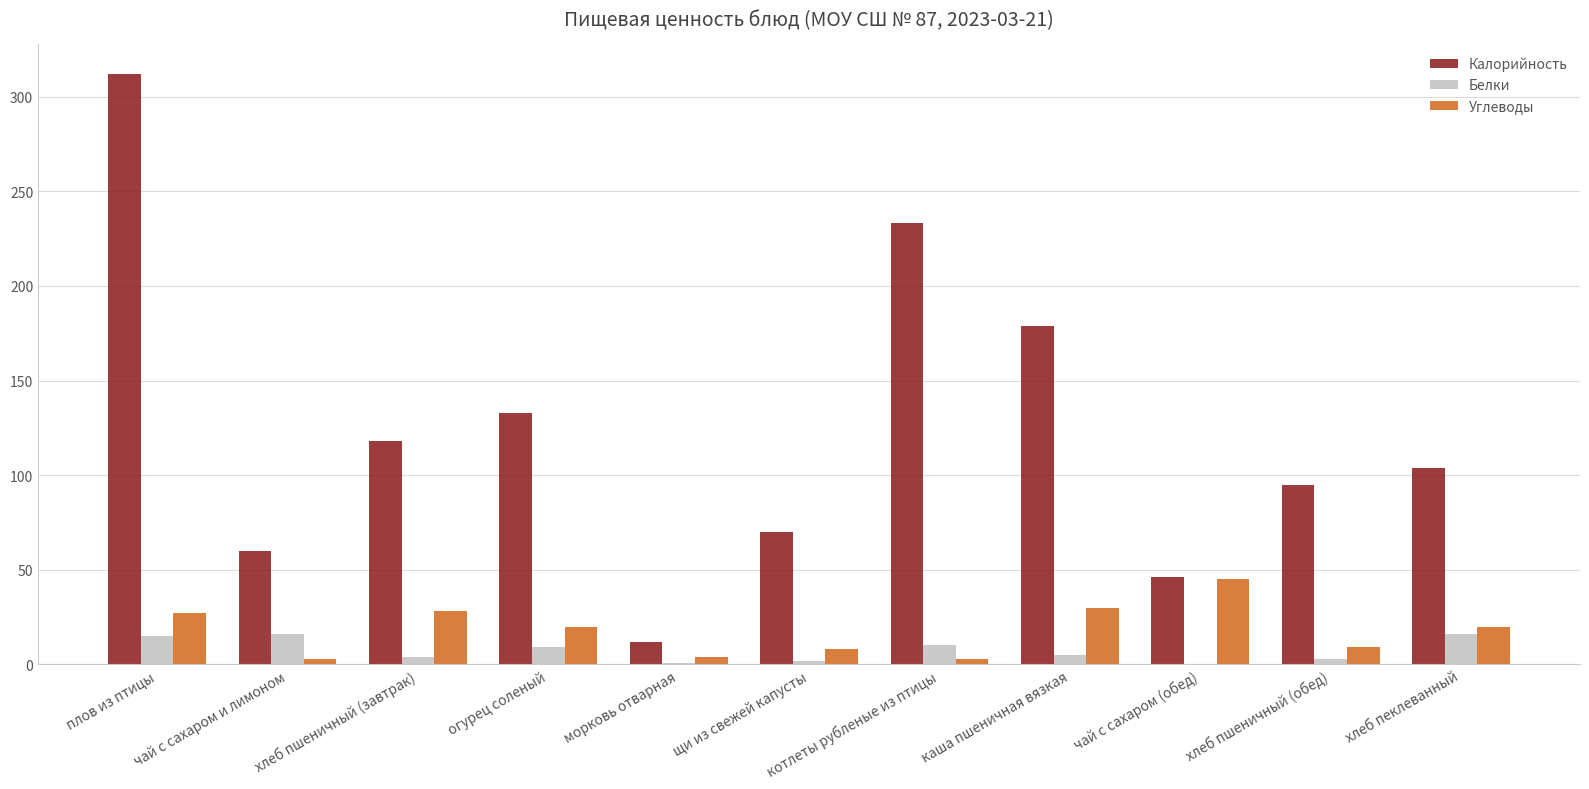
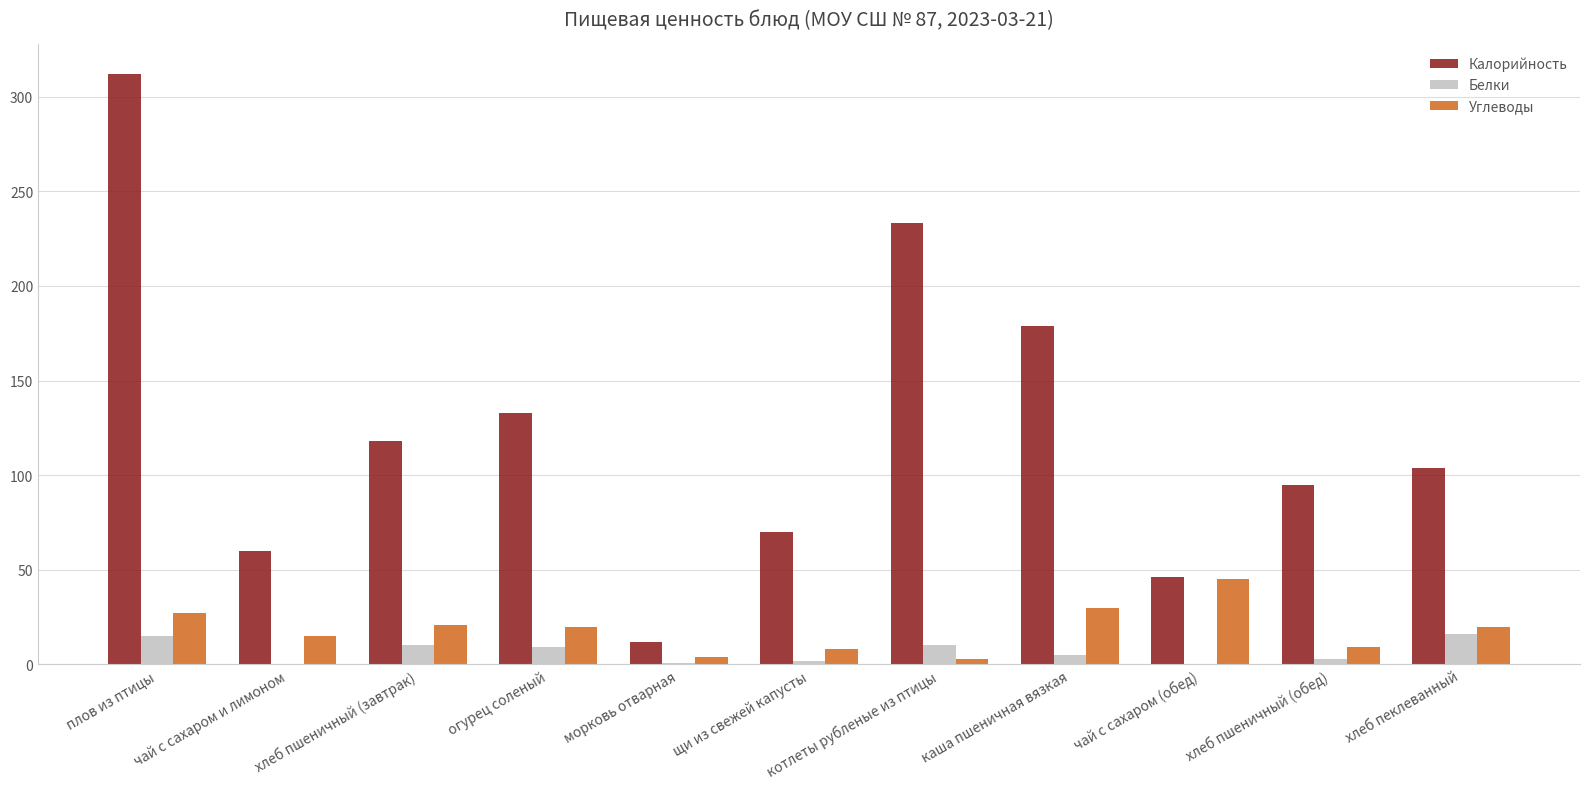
Белки, чай с сахаром и лимоном: 16 -> 0
Углеводы, чай с сахаром и лимоном: 3 -> 15
Белки, хлеб пшеничный (завтрак): 4 -> 10
Углеводы, хлеб пшеничный (завтрак): 28 -> 21
